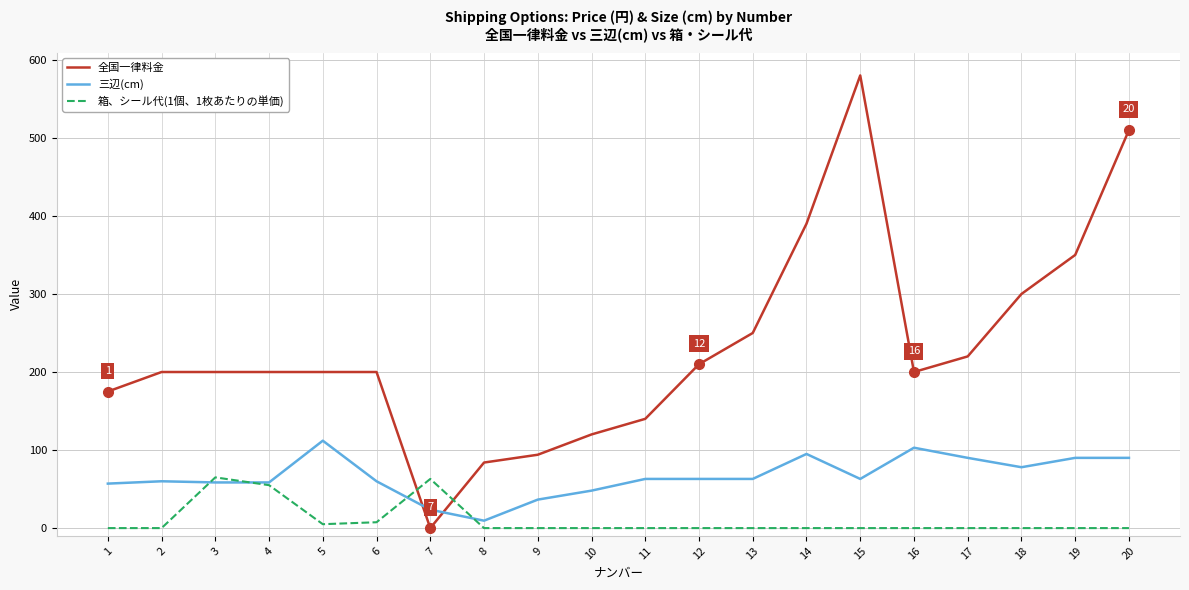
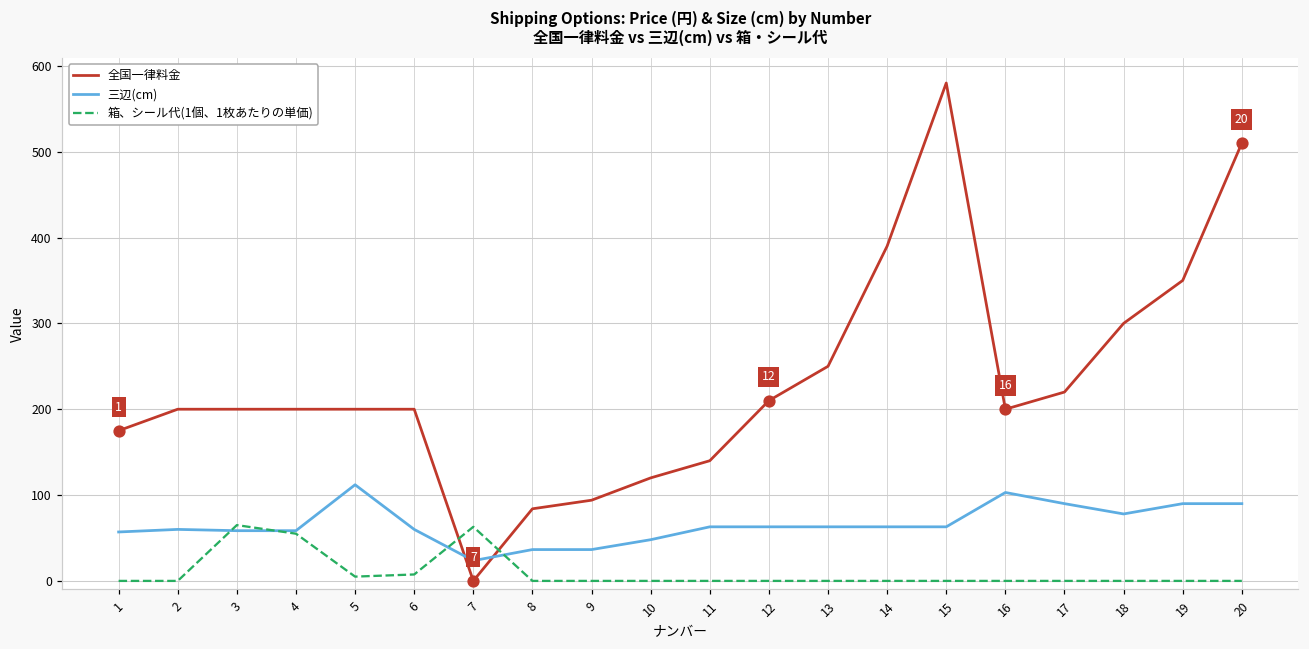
三辺(cm), 8: 10 -> 40
三辺(cm), 14: 100 -> 60
